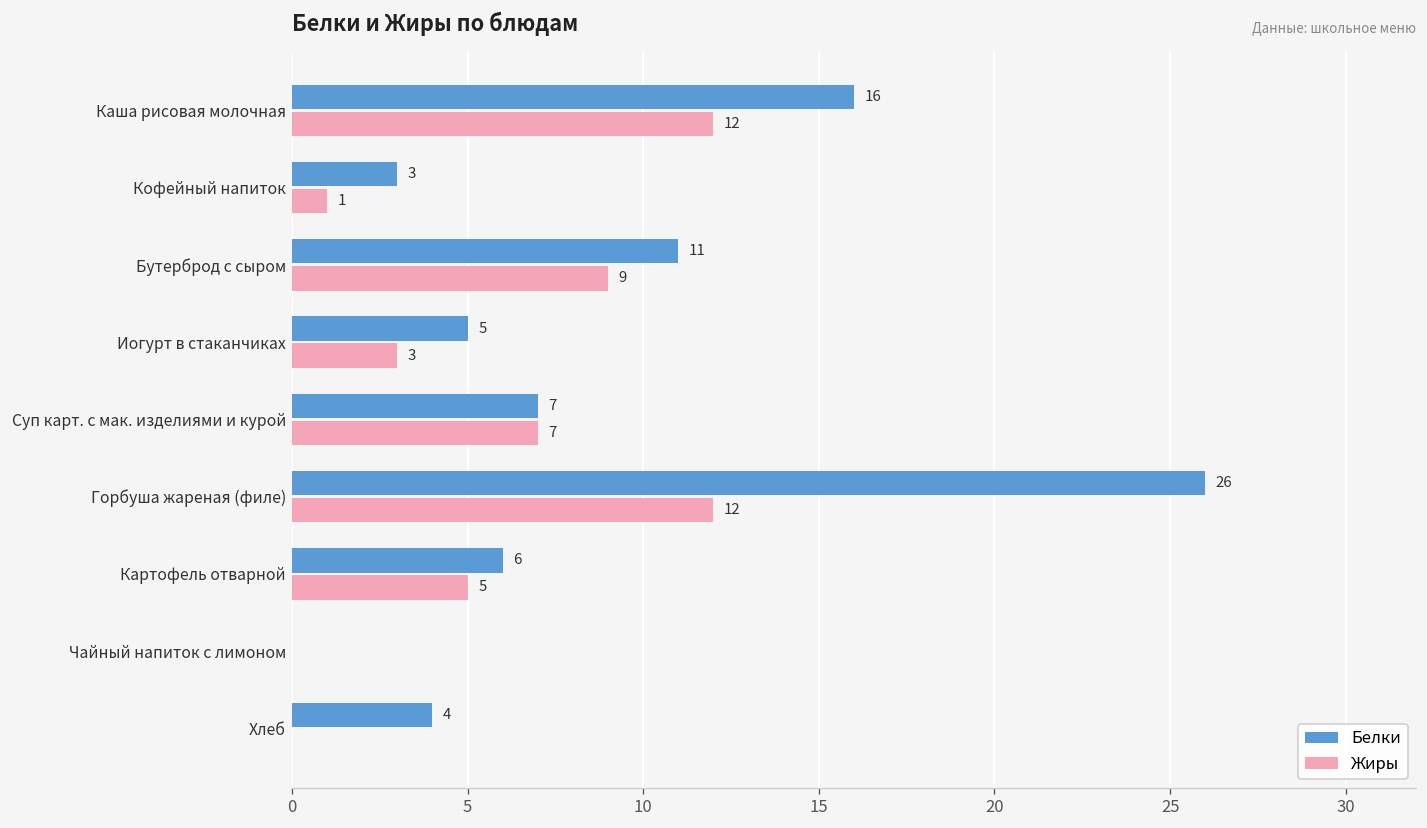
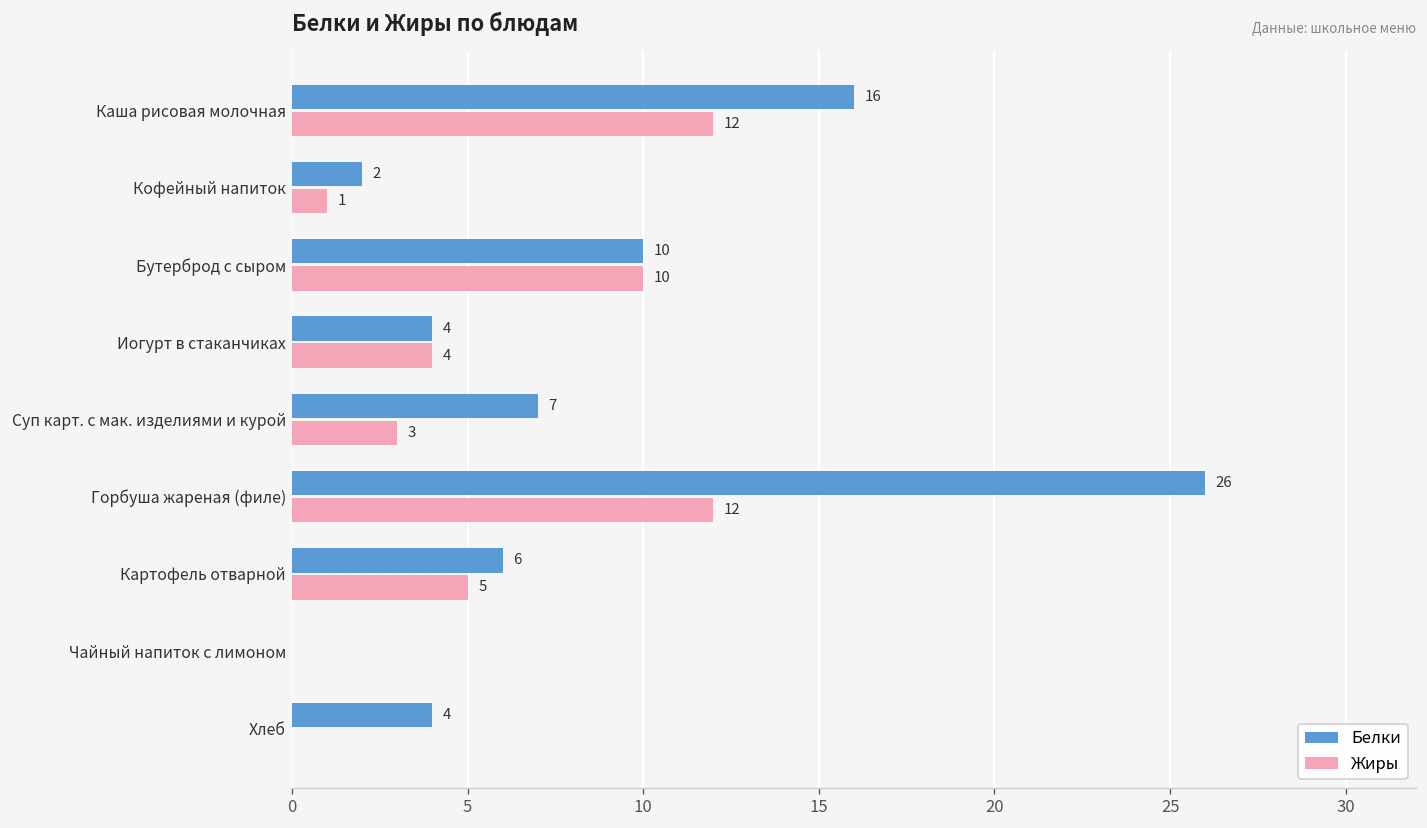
Белки, Кофейный напиток: 3 -> 2
Белки, Бутерброд с сыром: 11 -> 10
Жиры, Бутерброд с сыром: 9 -> 10
Белки, Иогурт в стаканчиках: 5 -> 4
Жиры, Иогурт в стаканчиках: 3 -> 4
Жиры, Суп карт. с мак. изделиями и курой: 7 -> 3
